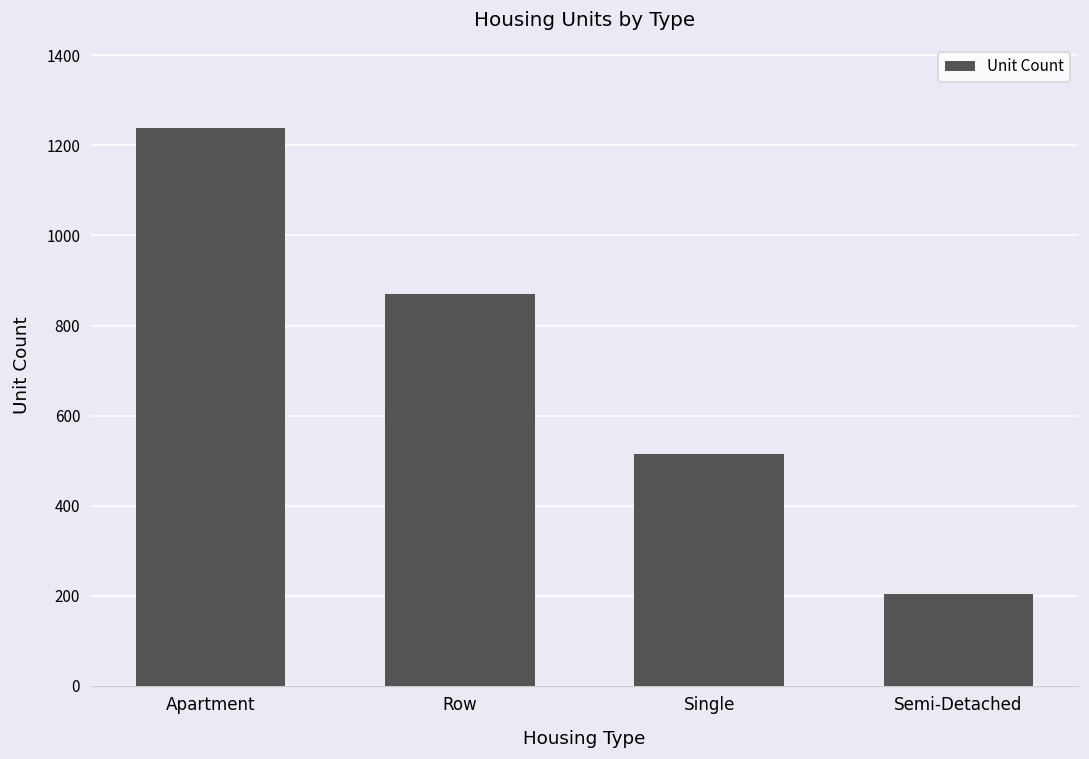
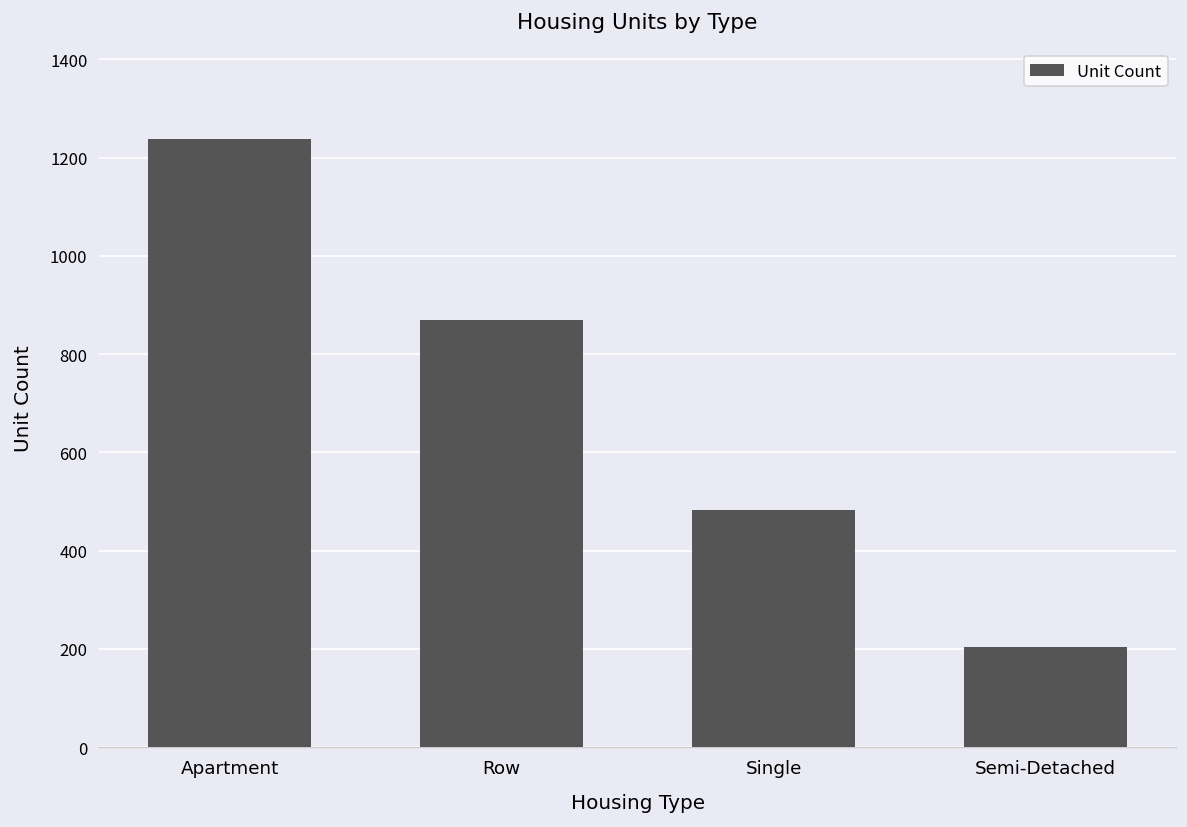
Single: 520 -> 480
